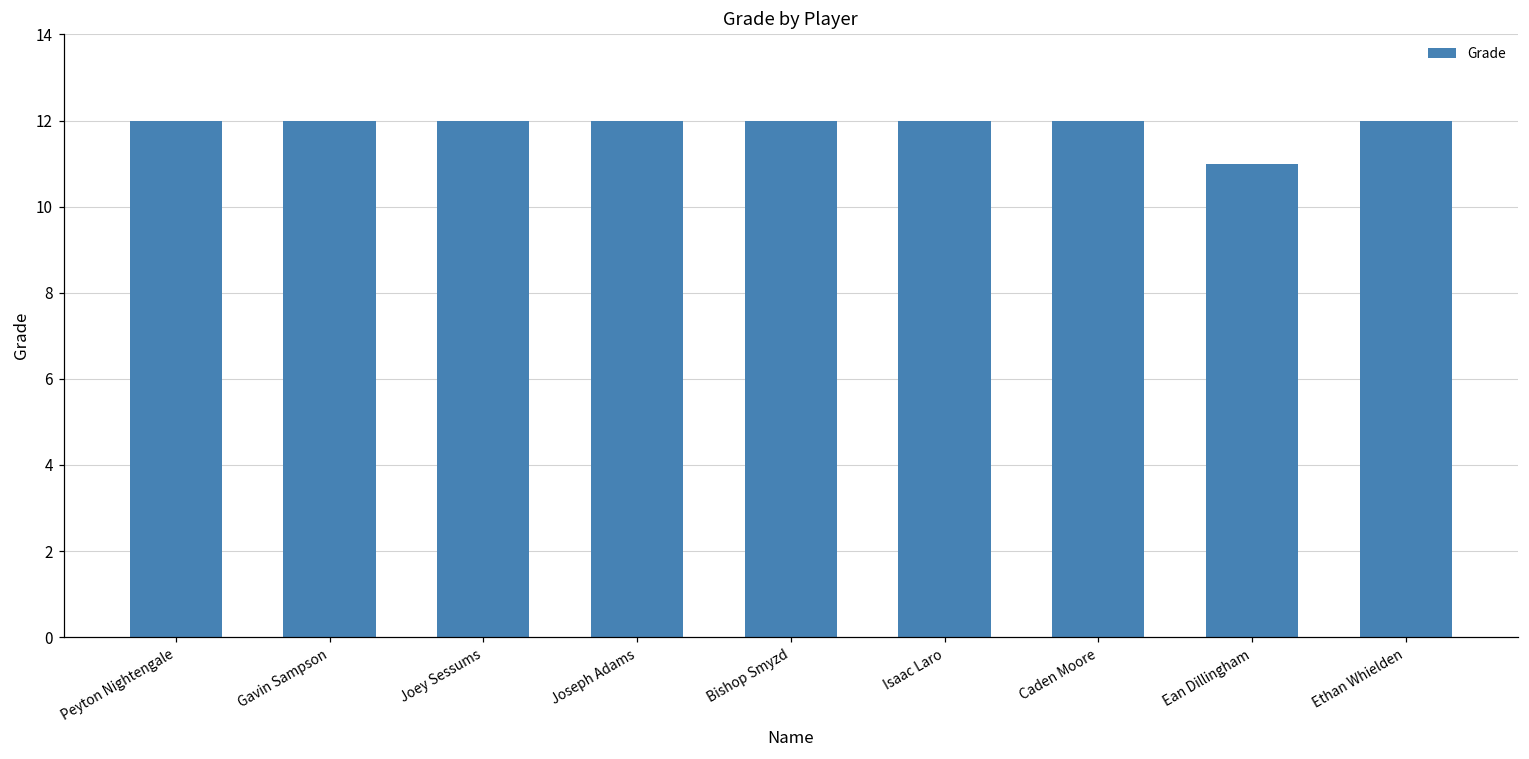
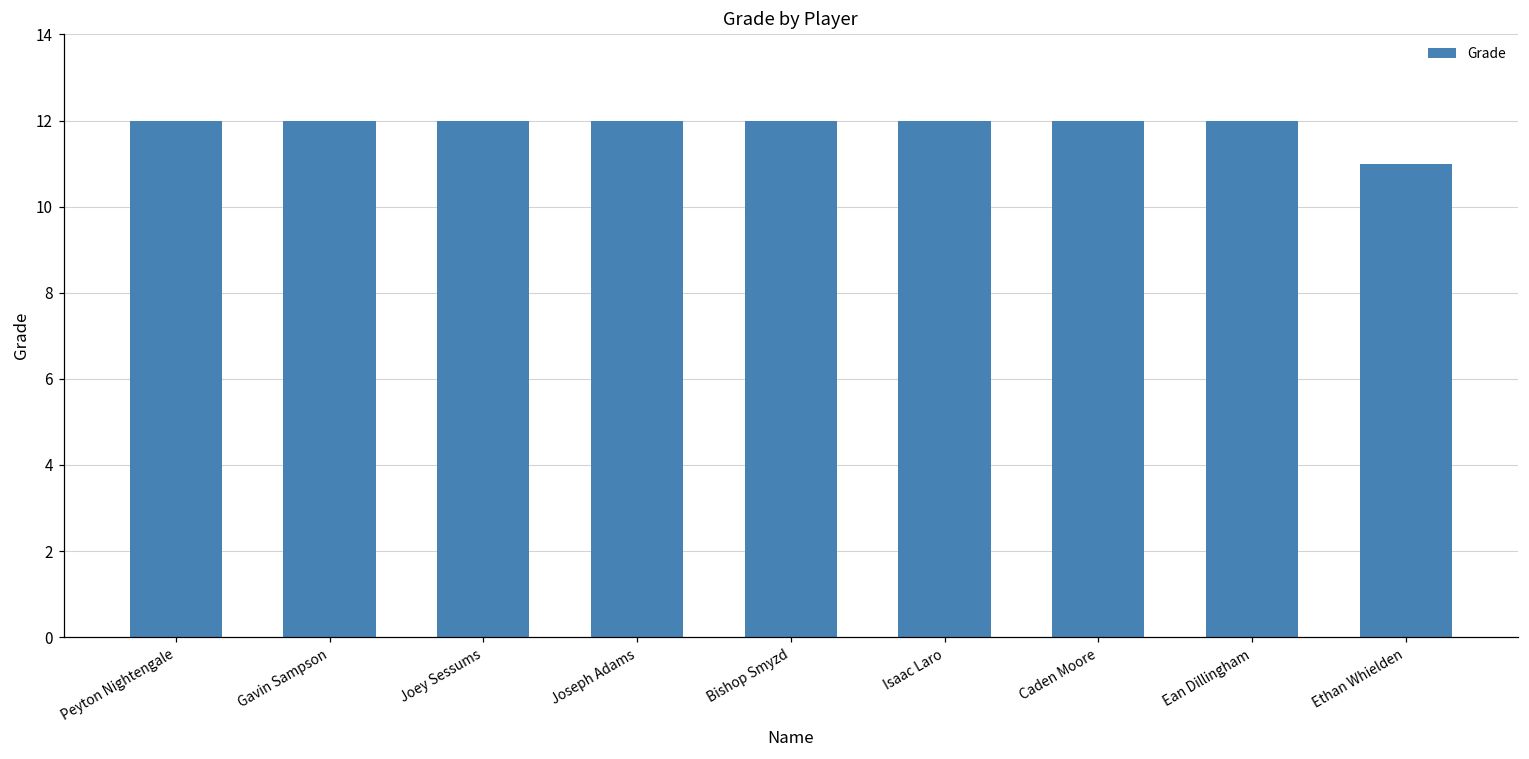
Ean Dillingham: 11 -> 12
Ethan Whielden: 12 -> 11
